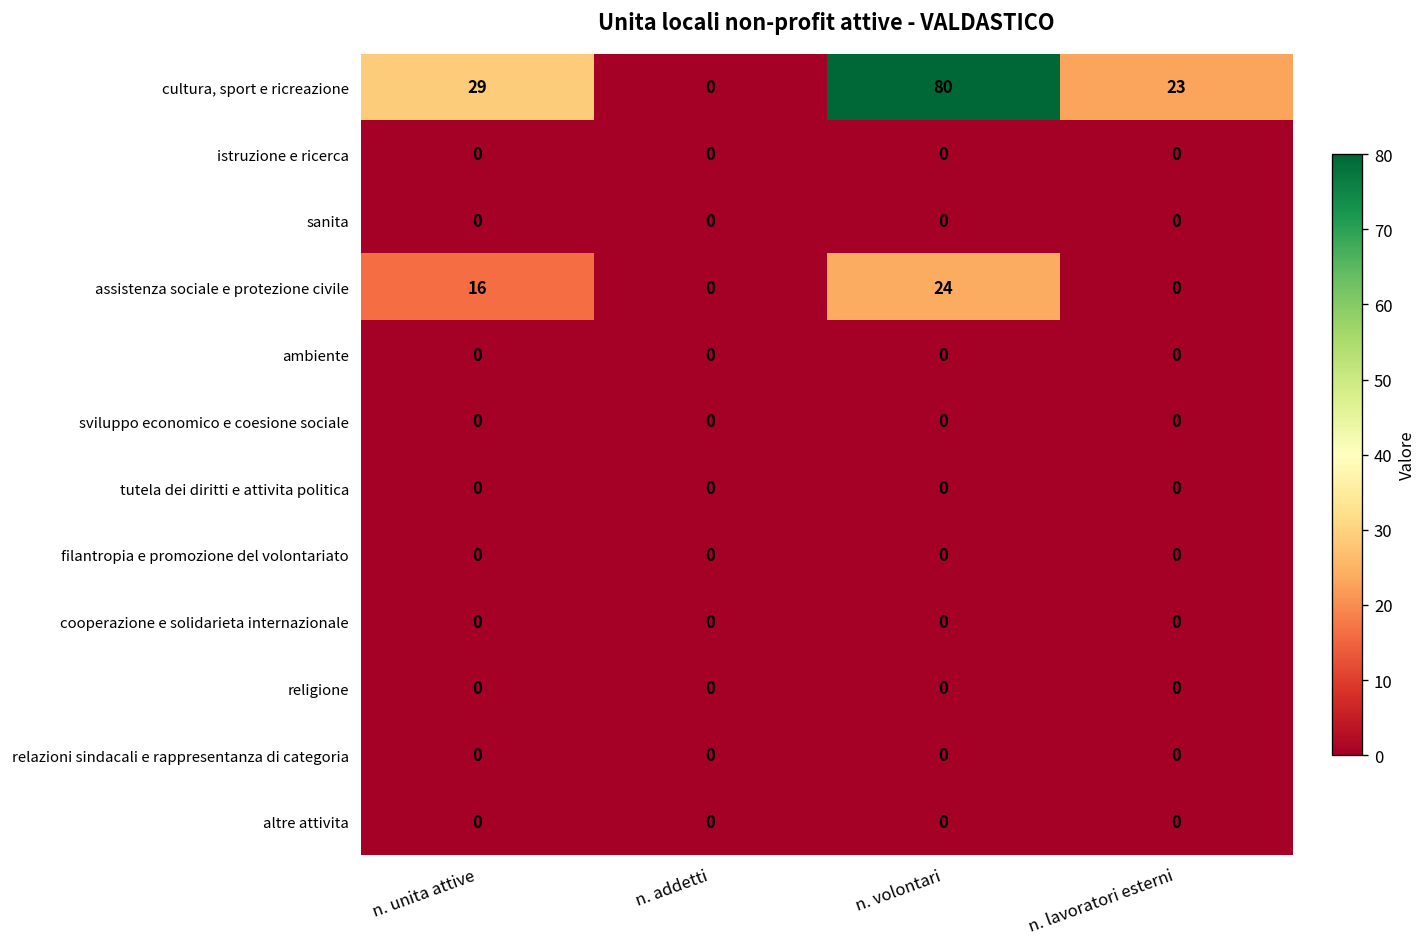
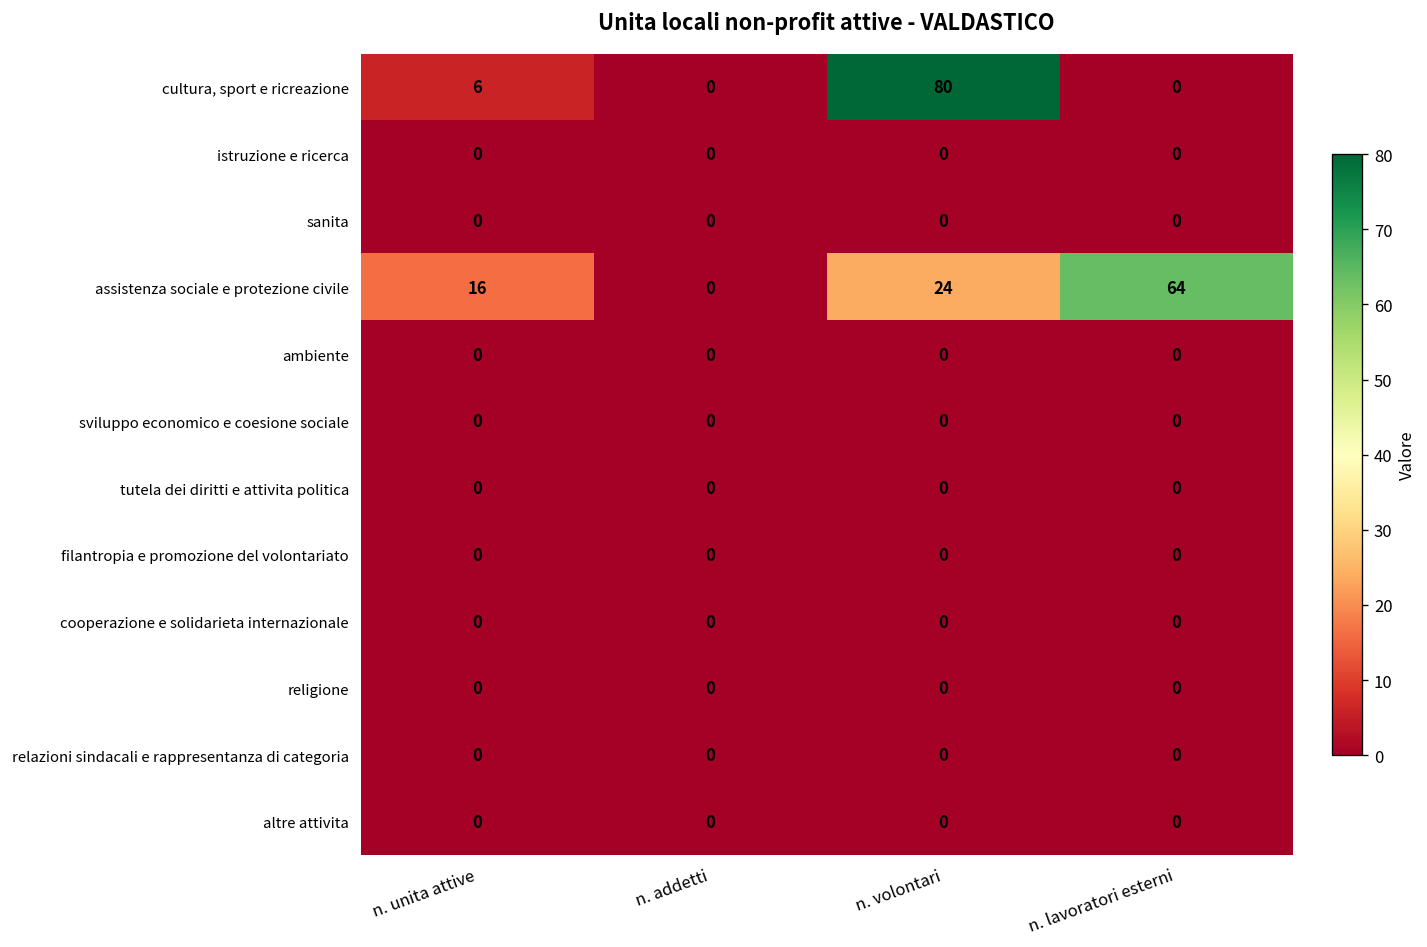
cultura, sport e ricreazione, n. unita attive: 29 -> 6
cultura, sport e ricreazione, n. lavoratori esterni: 23 -> 0
assistenza sociale e protezione civile, n. lavoratori esterni: 0 -> 64
